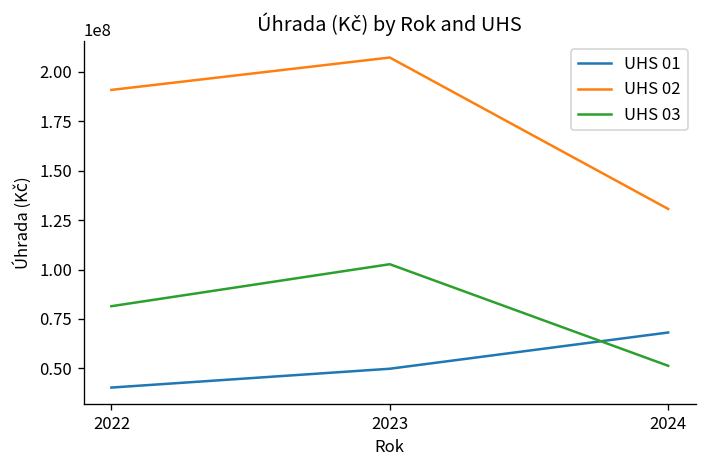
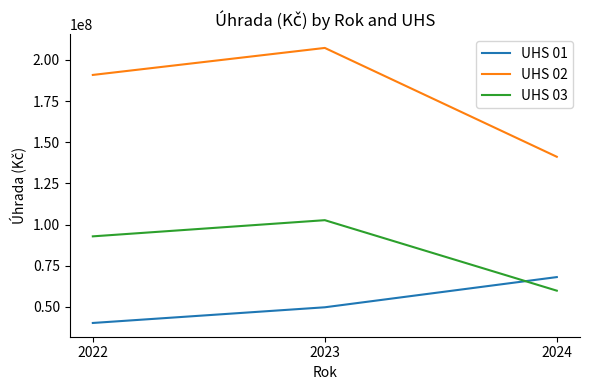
UHS 03, 2022: 81000000 -> 93000000
UHS 02, 2024: 131000000 -> 141000000
UHS 03, 2024: 51000000 -> 60000000
